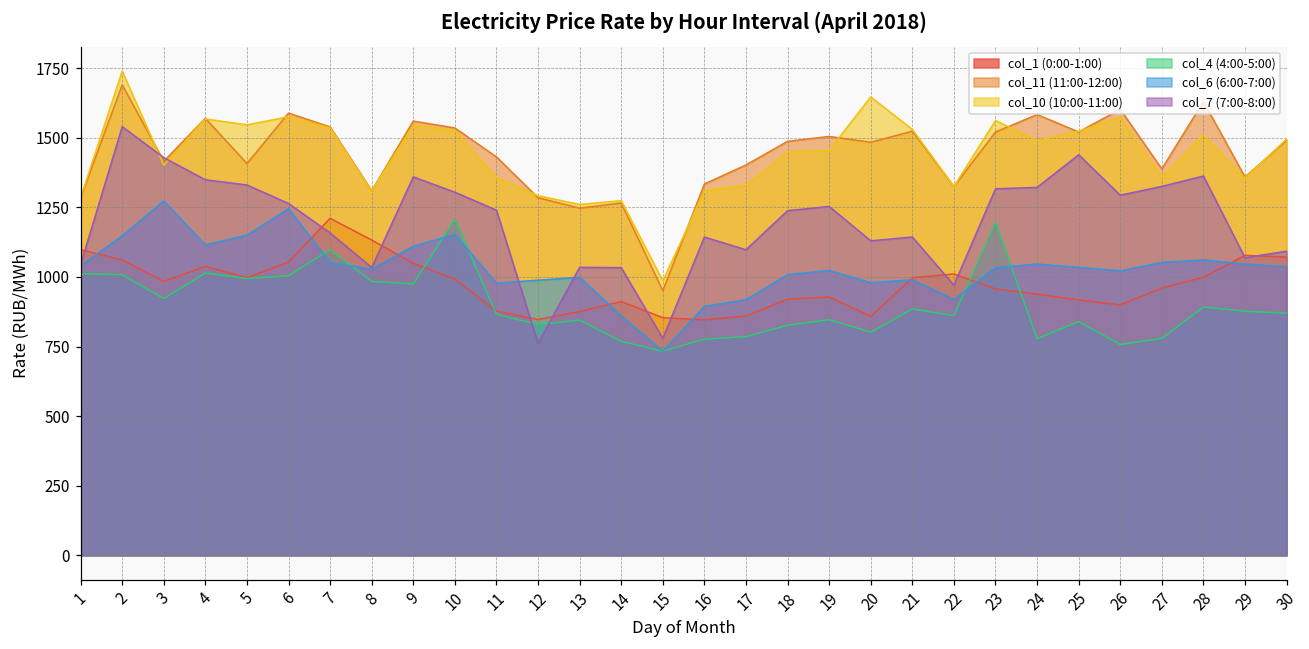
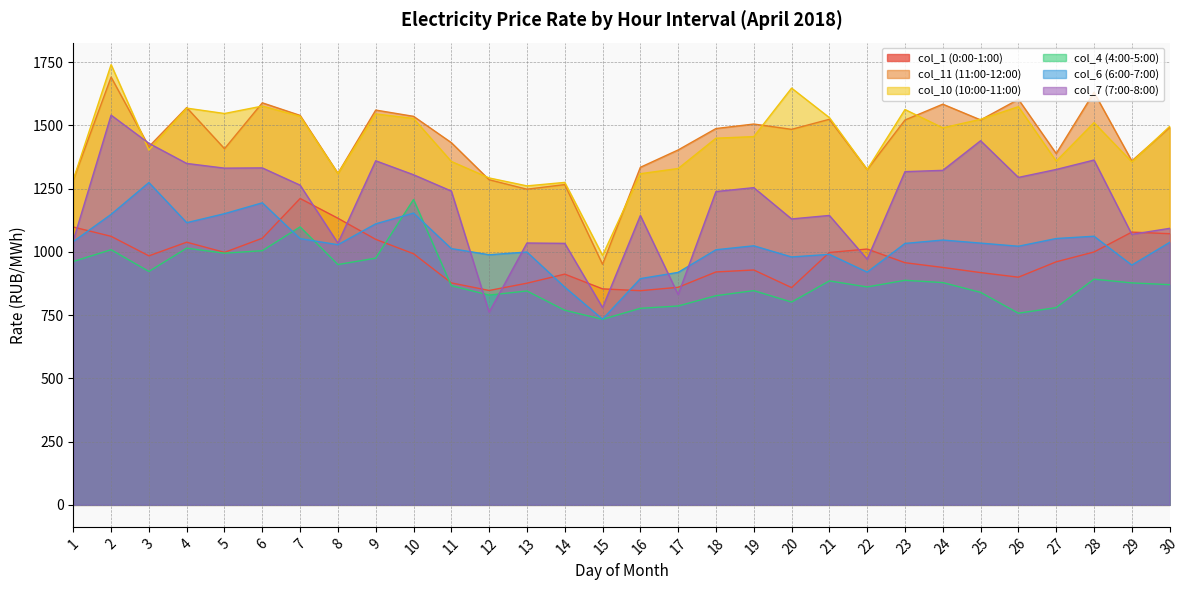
col_4 (4:00-5:00), 1: 1010 -> 960
col_6 (6:00-7:00), 6: 1250 -> 1190
col_7 (7:00-8:00), 6: 1260 -> 1330
col_7 (7:00-8:00), 7: 1160 -> 1260
col_4 (4:00-5:00), 8: 980 -> 950
col_6 (6:00-7:00), 11: 980 -> 1010
col_7 (7:00-8:00), 17: 1100 -> 830
col_4 (4:00-5:00), 23: 1200 -> 890
col_4 (4:00-5:00), 24: 780 -> 880
col_6 (6:00-7:00), 29: 1050 -> 950
